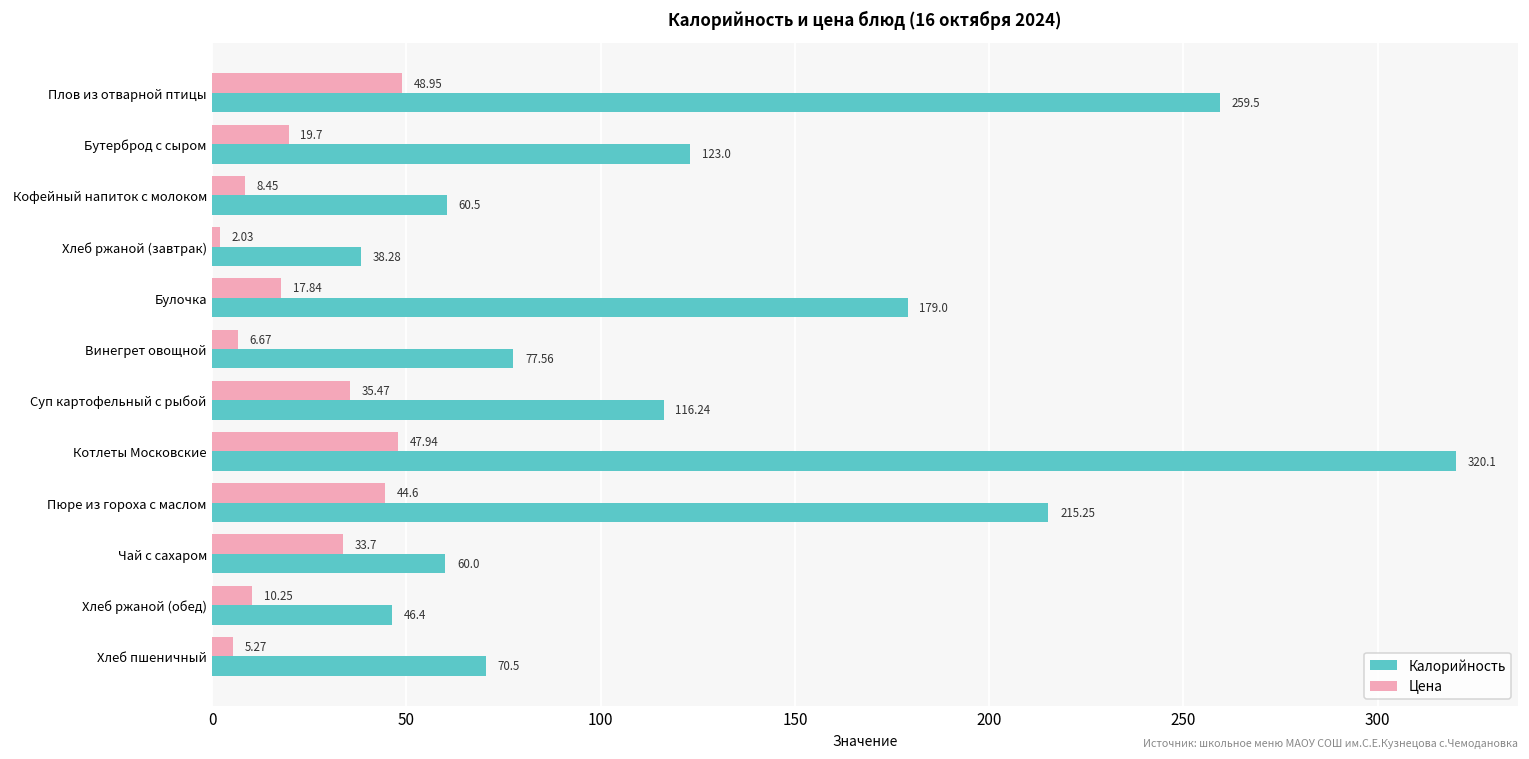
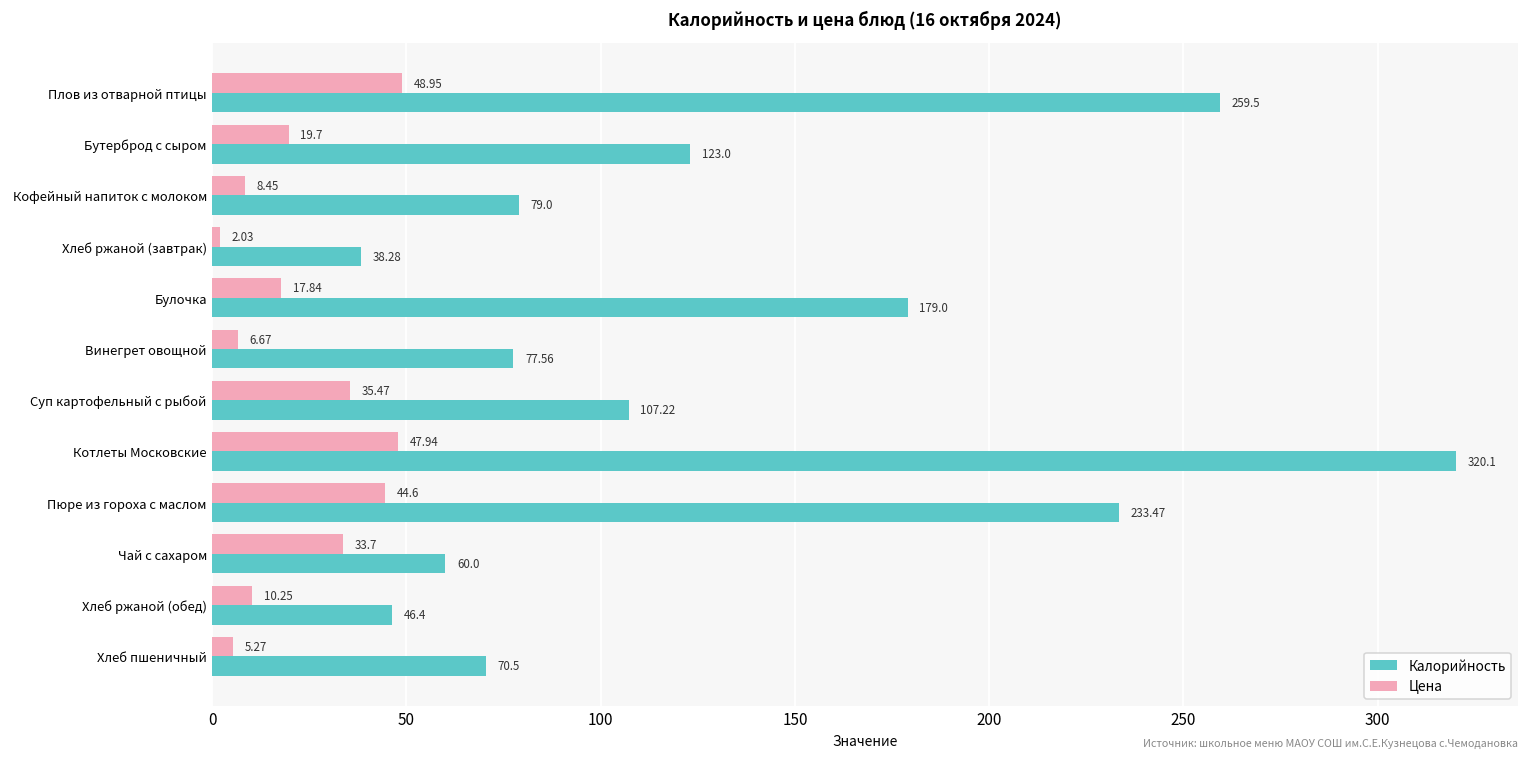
Калорийность, Кофейный напиток с молоком: 60.5 -> 79.0
Калорийность, Суп картофельный с рыбой: 116.24 -> 107.22
Калорийность, Пюре из гороха с маслом: 215.25 -> 233.47
